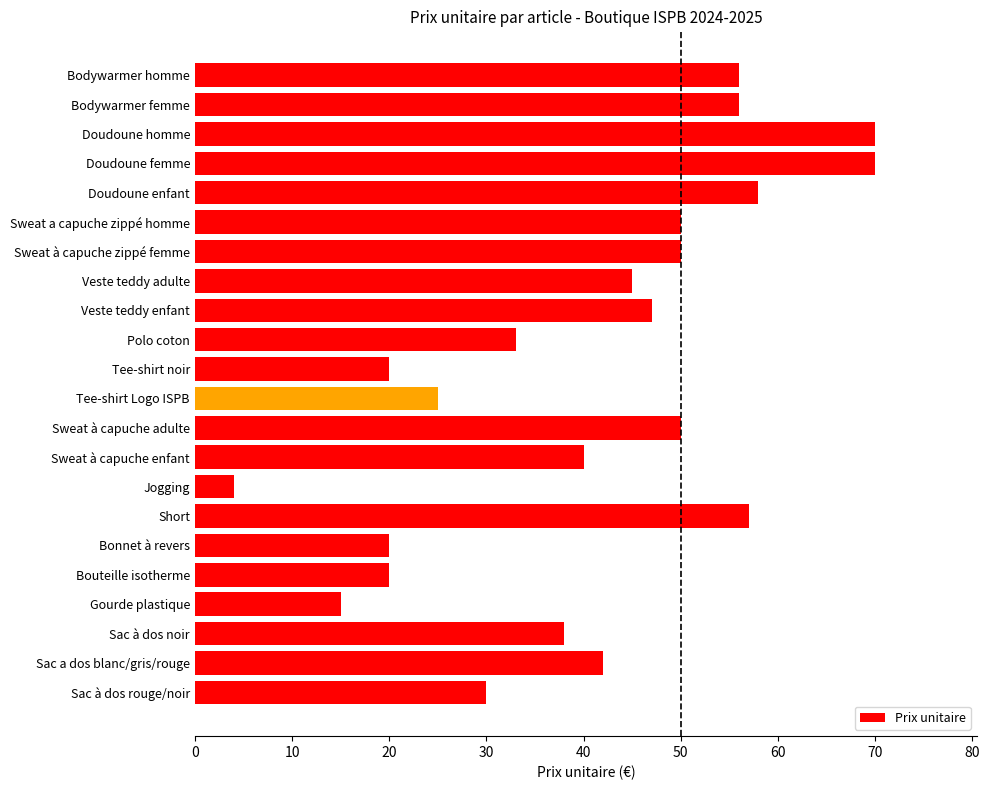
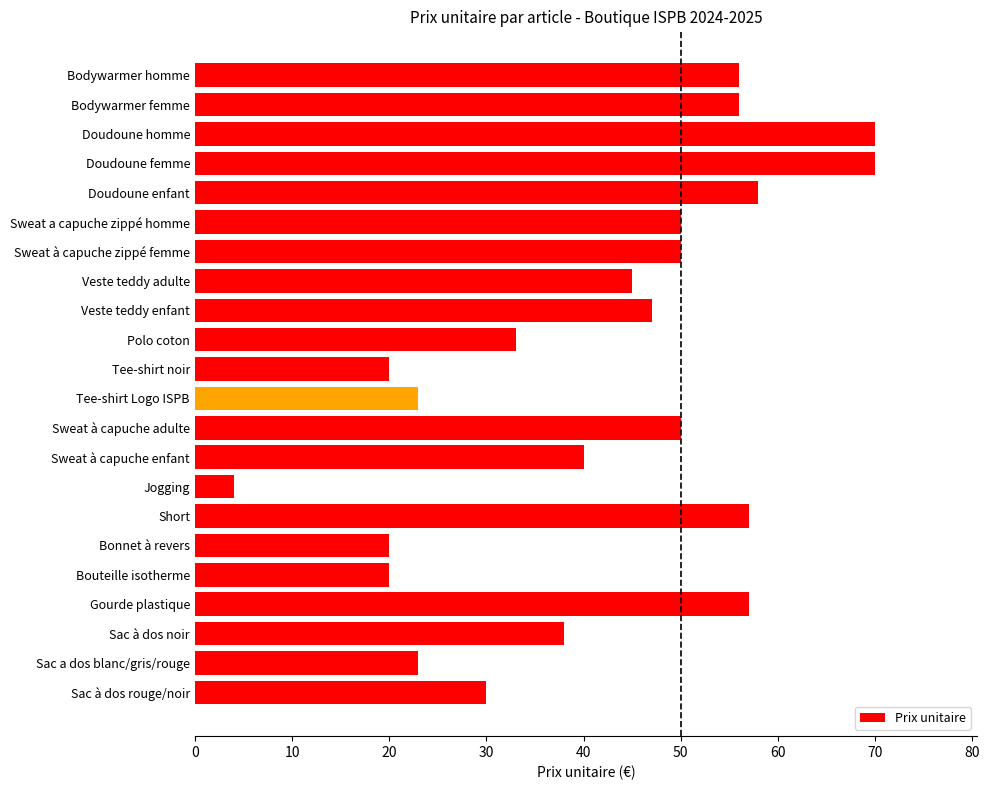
Tee-shirt Logo ISPB: 25 -> 23
Gourde plastique: 15 -> 57
Sac a dos blanc/gris/rouge: 42 -> 23
